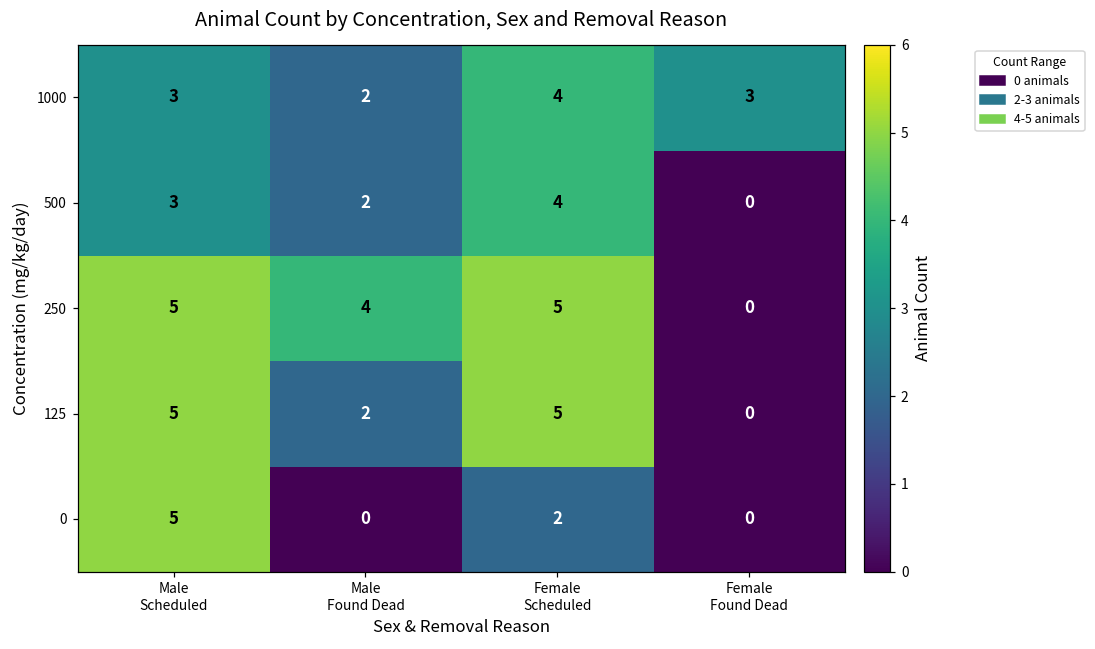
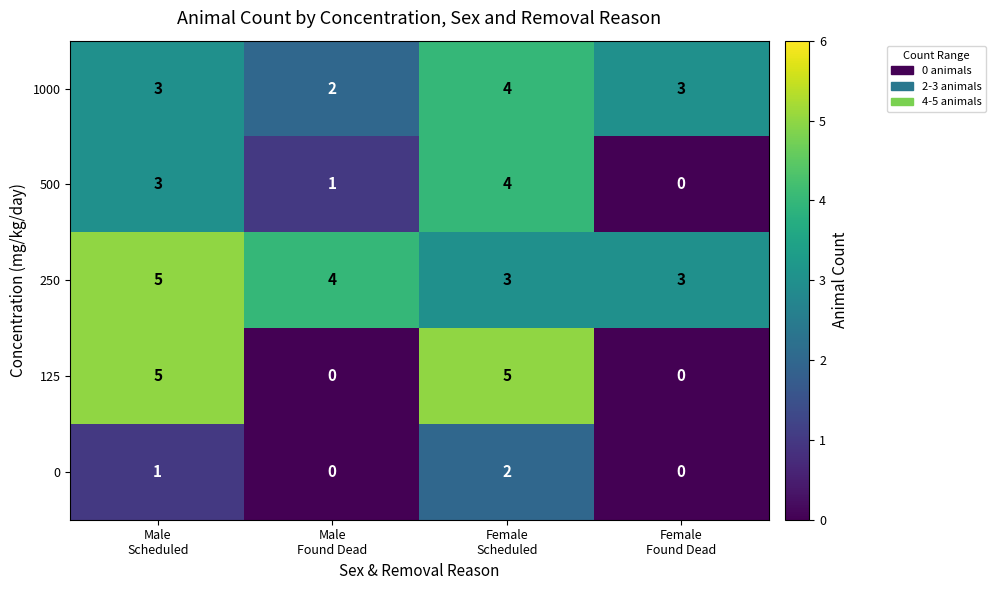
500, Male Found Dead: 2 -> 1
250, Female Scheduled: 5 -> 3
250, Female Found Dead: 0 -> 3
125, Male Found Dead: 2 -> 0
0, Male Scheduled: 5 -> 1
